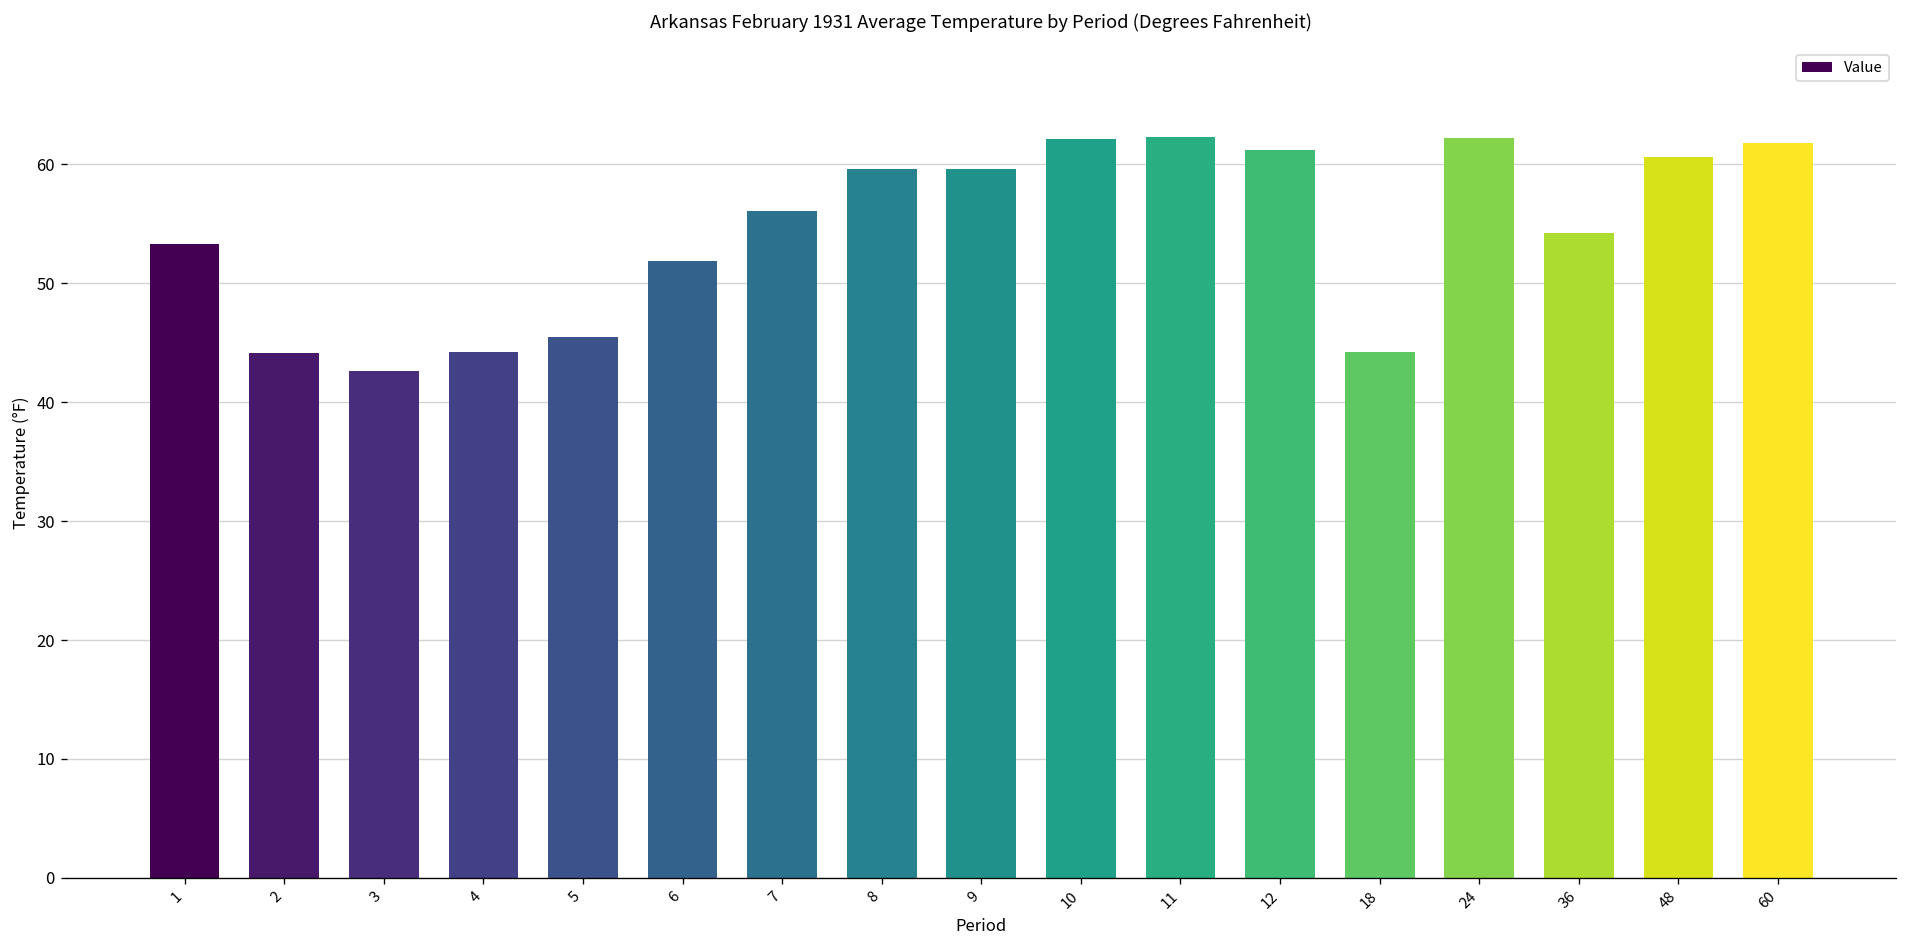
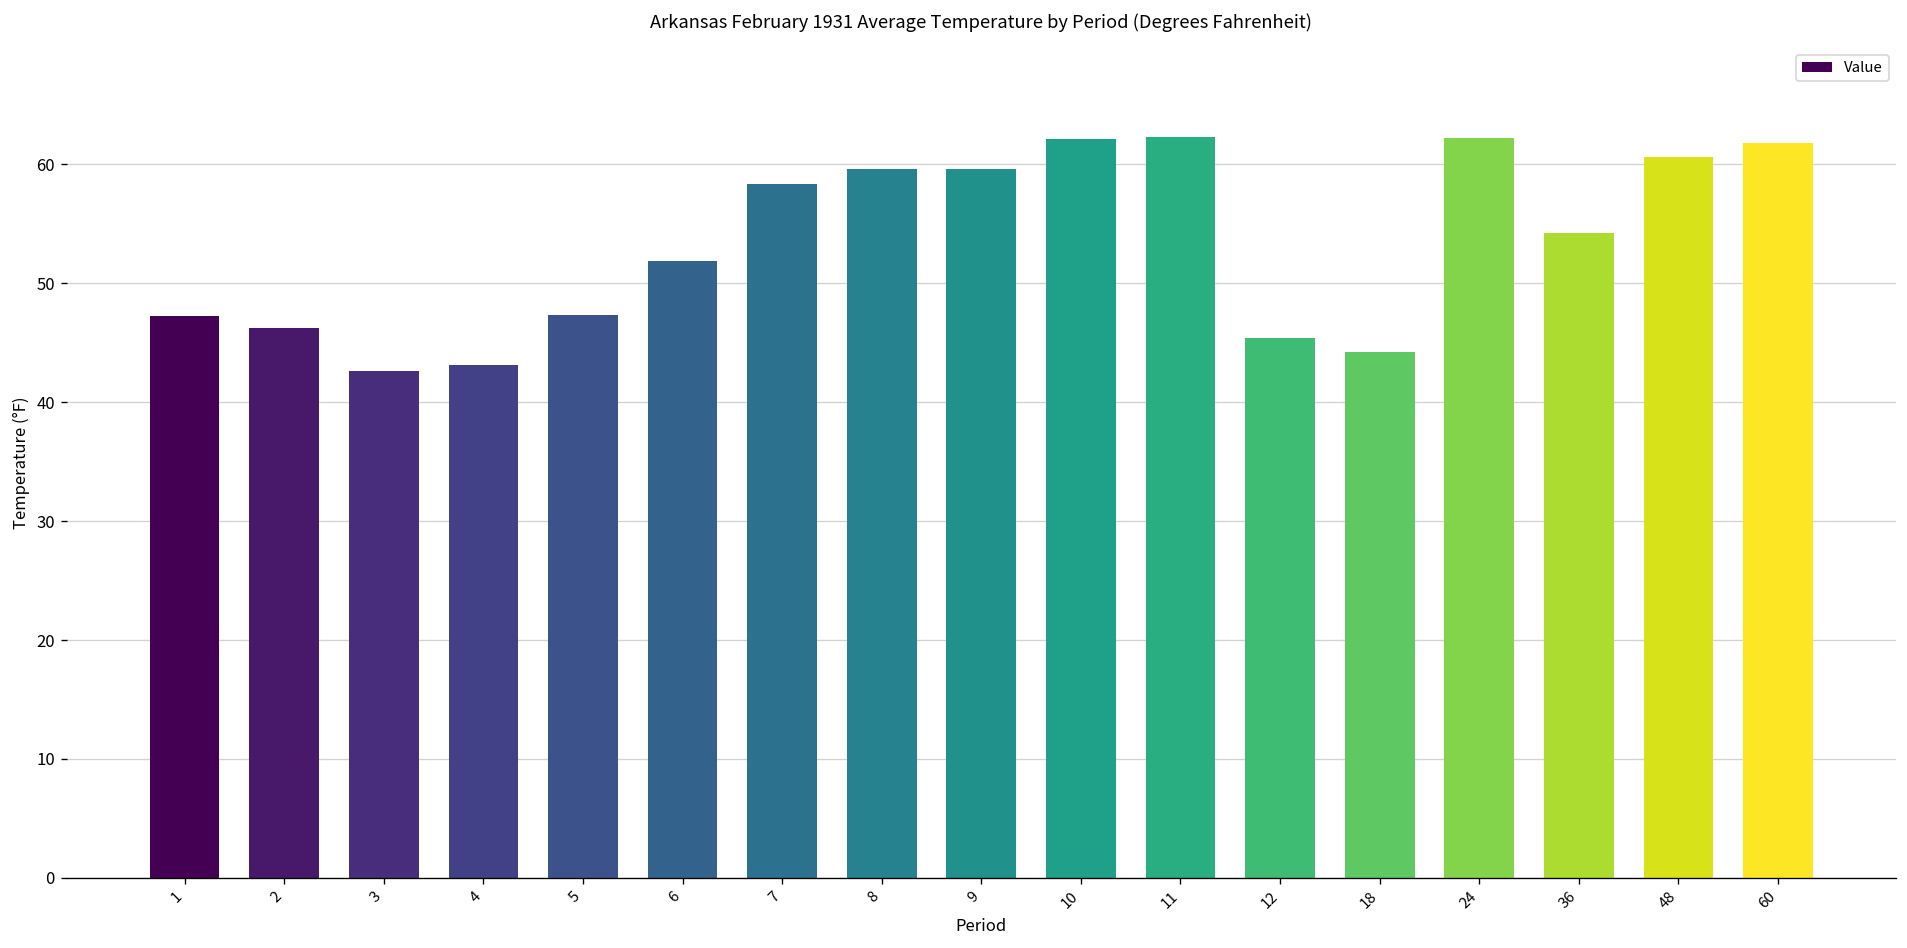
1: 53 -> 47
2: 44 -> 46
4: 44 -> 43
5: 46 -> 47
7: 56 -> 58
12: 61 -> 45
